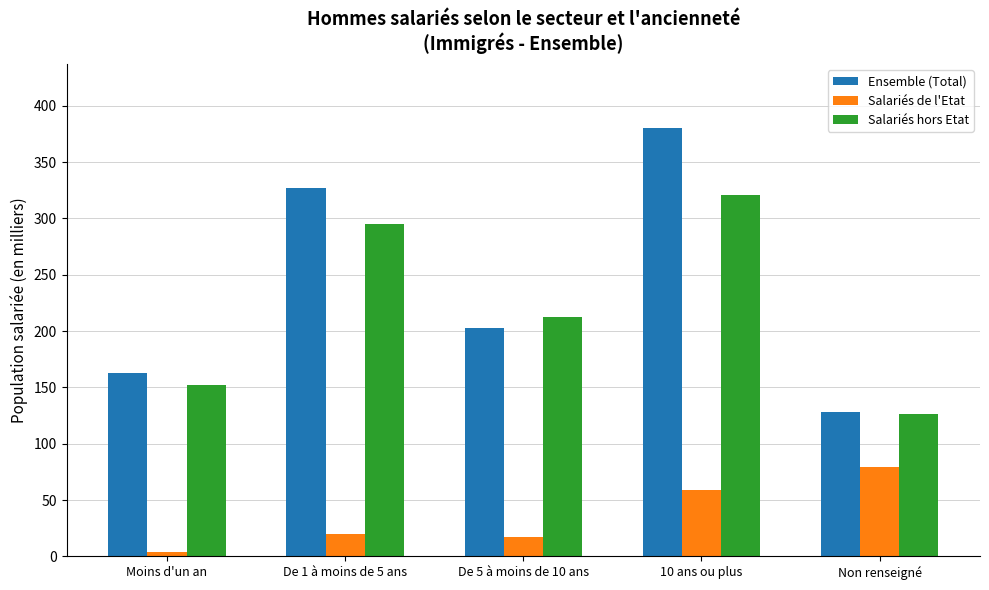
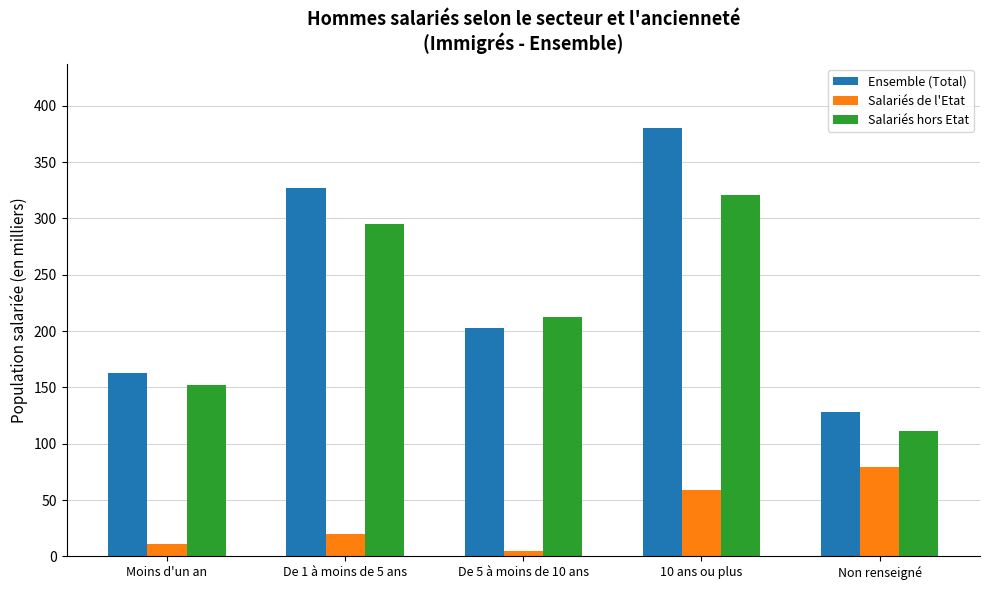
Salariés de l'Etat, Moins d'un an: 4 -> 11
Salariés de l'Etat, De 5 à moins de 10 ans: 17 -> 5
Salariés hors Etat, Non renseigné: 127 -> 111
